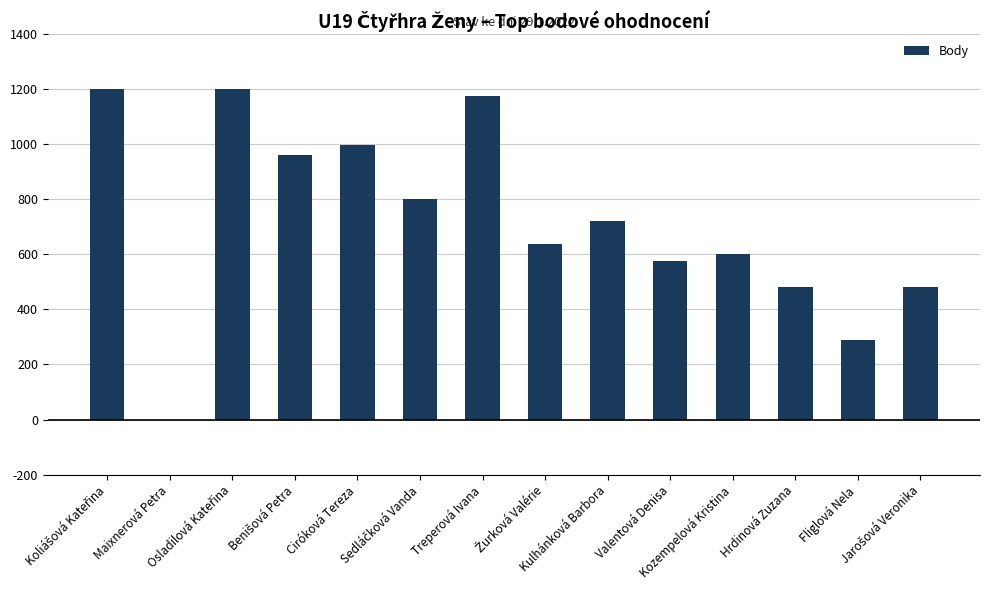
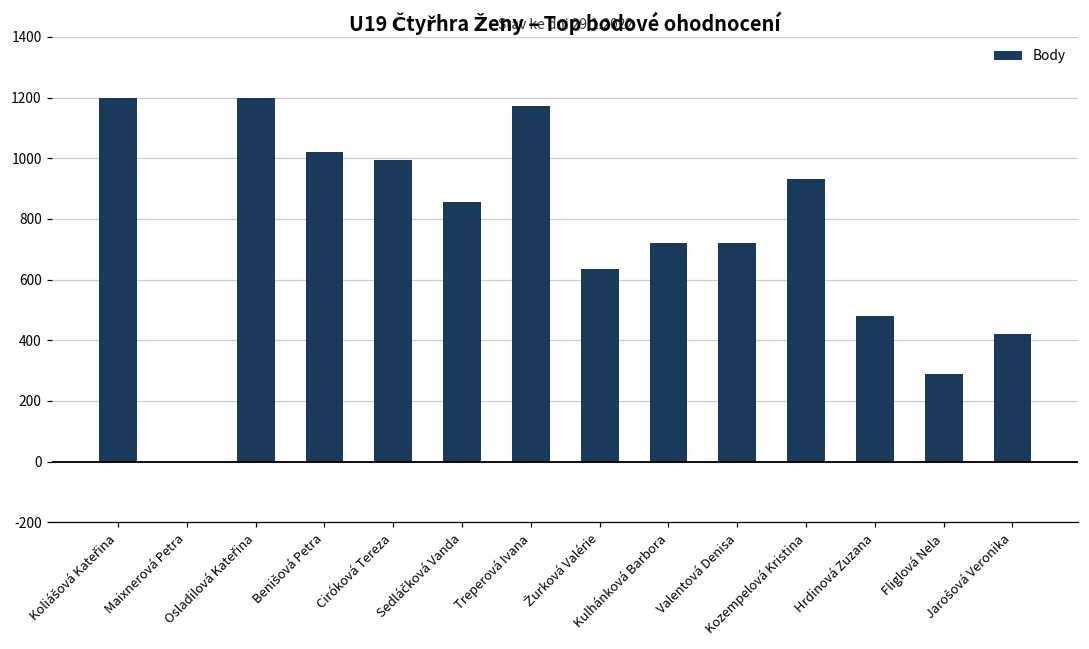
Benišová Petra: 960 -> 1020
Sedláčková Vanda: 800 -> 860
Valentová Denisa: 570 -> 720
Kozempelová Kristina: 600 -> 930
Jarošová Veronika: 480 -> 420
